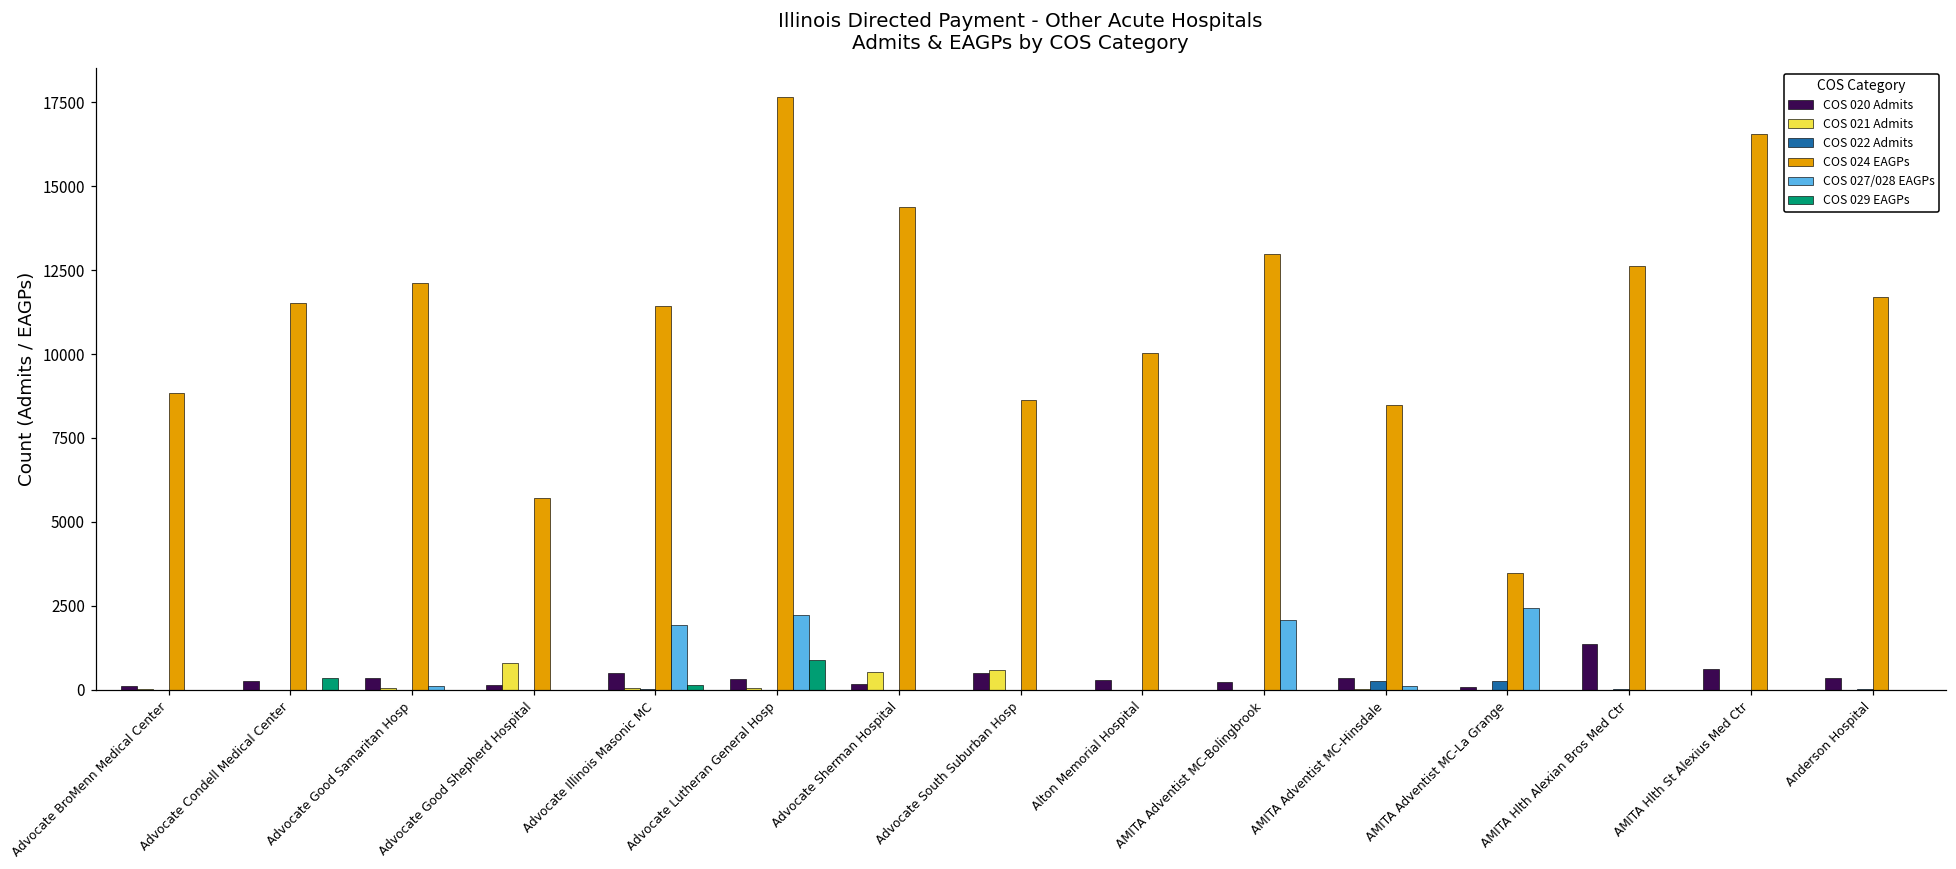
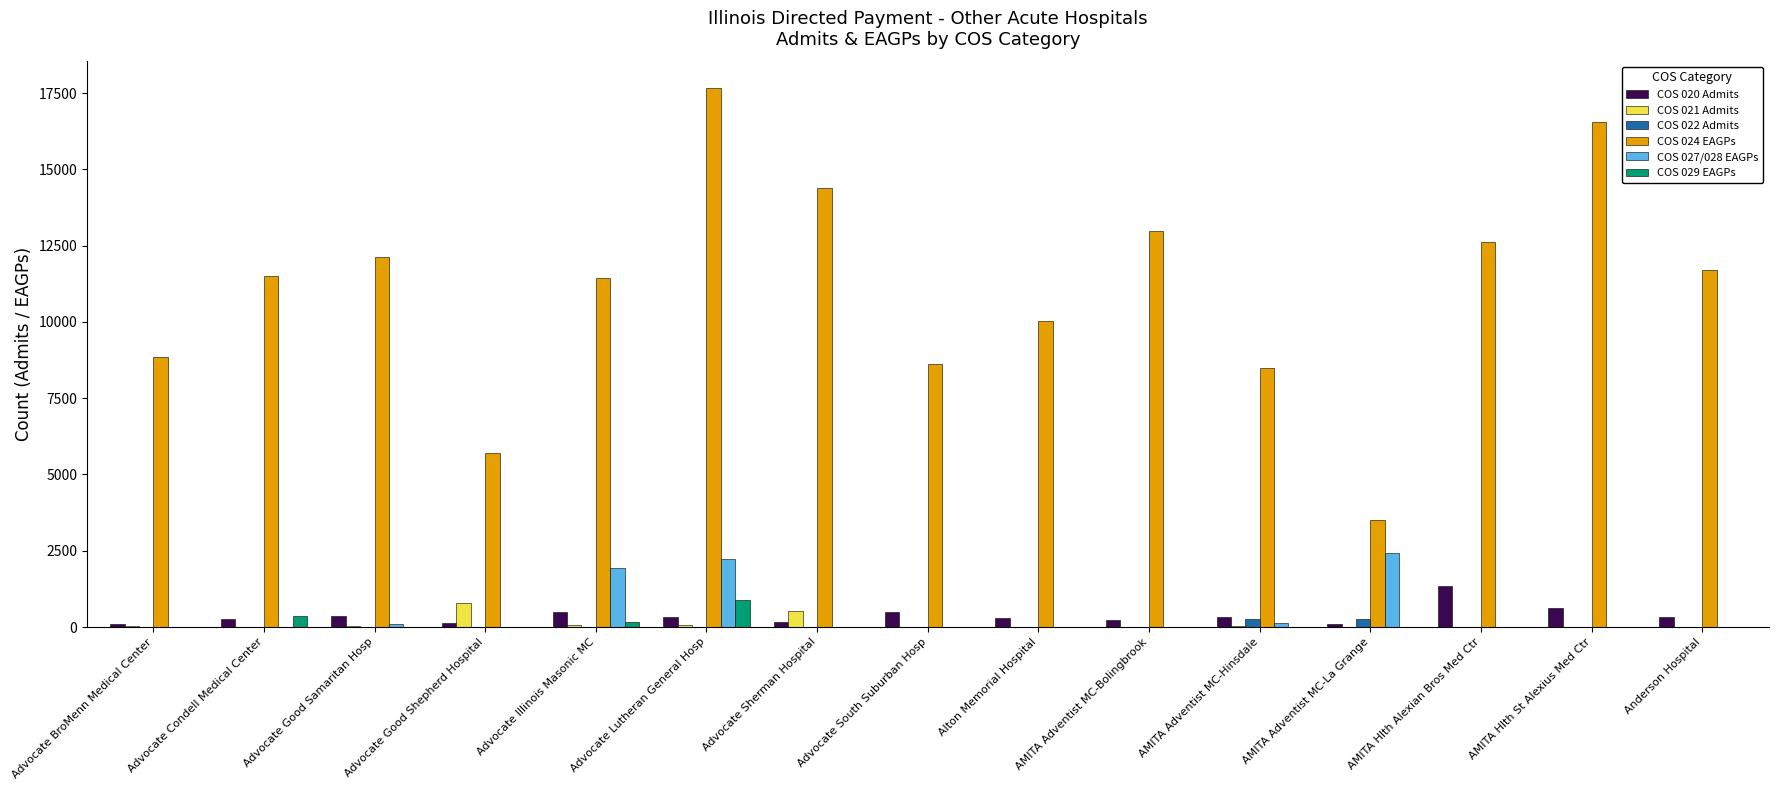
COS 021 Admits, Advocate South Suburban Hosp: 600 -> 0
COS 027/028 EAGPs, AMITA Adventist MC-Bolingbrook: 2100 -> 0
